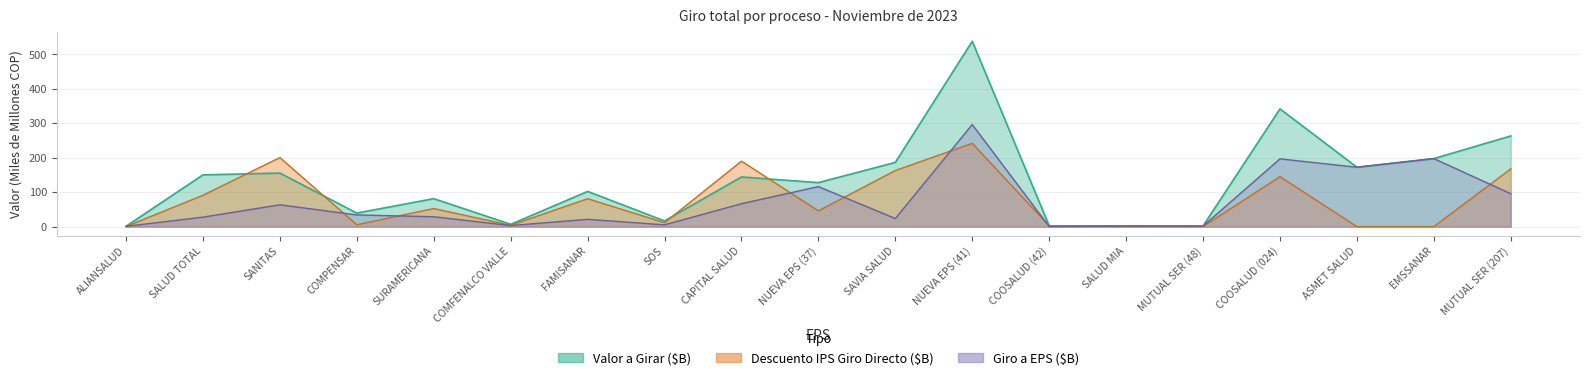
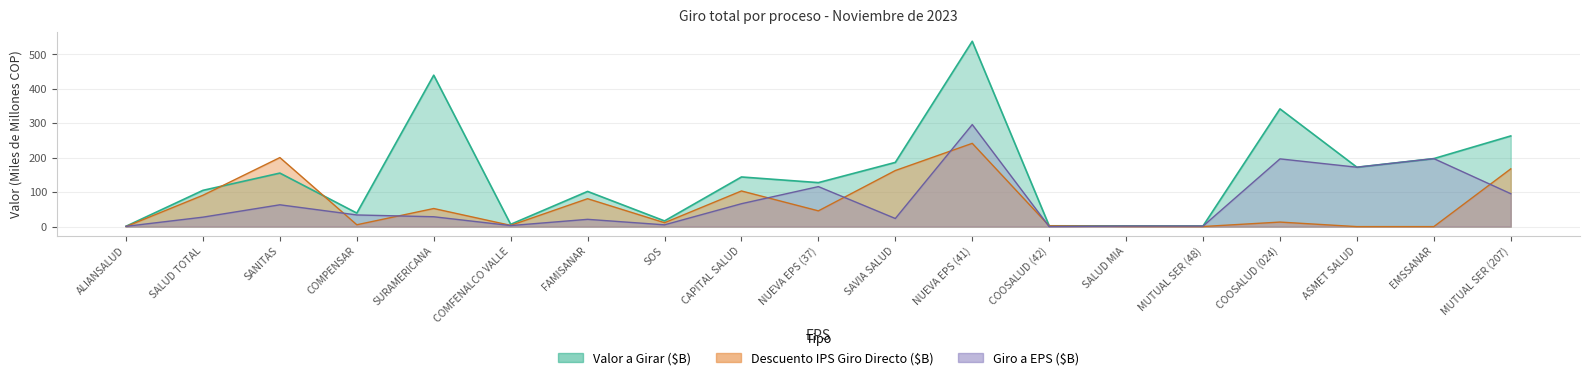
Valor a Girar ($B), SALUD TOTAL: 150 -> 110
Valor a Girar ($B), SURAMERICANA: 80 -> 440
Descuento IPS Giro Directo ($B), CAPITAL SALUD: 190 -> 100
Descuento IPS Giro Directo ($B), COOSALUD (024): 150 -> 10
